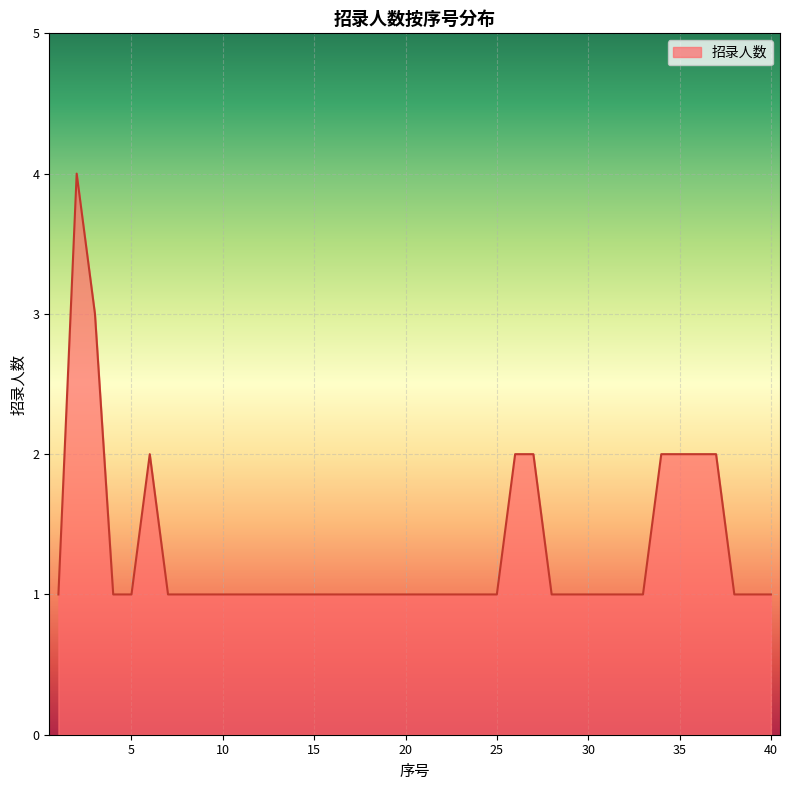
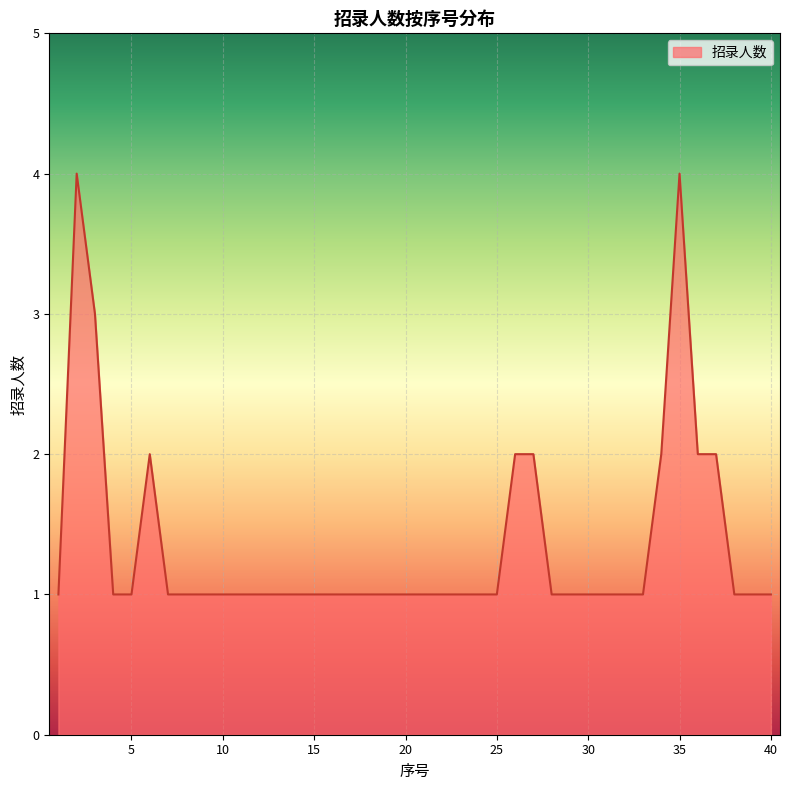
35: 2 -> 4
